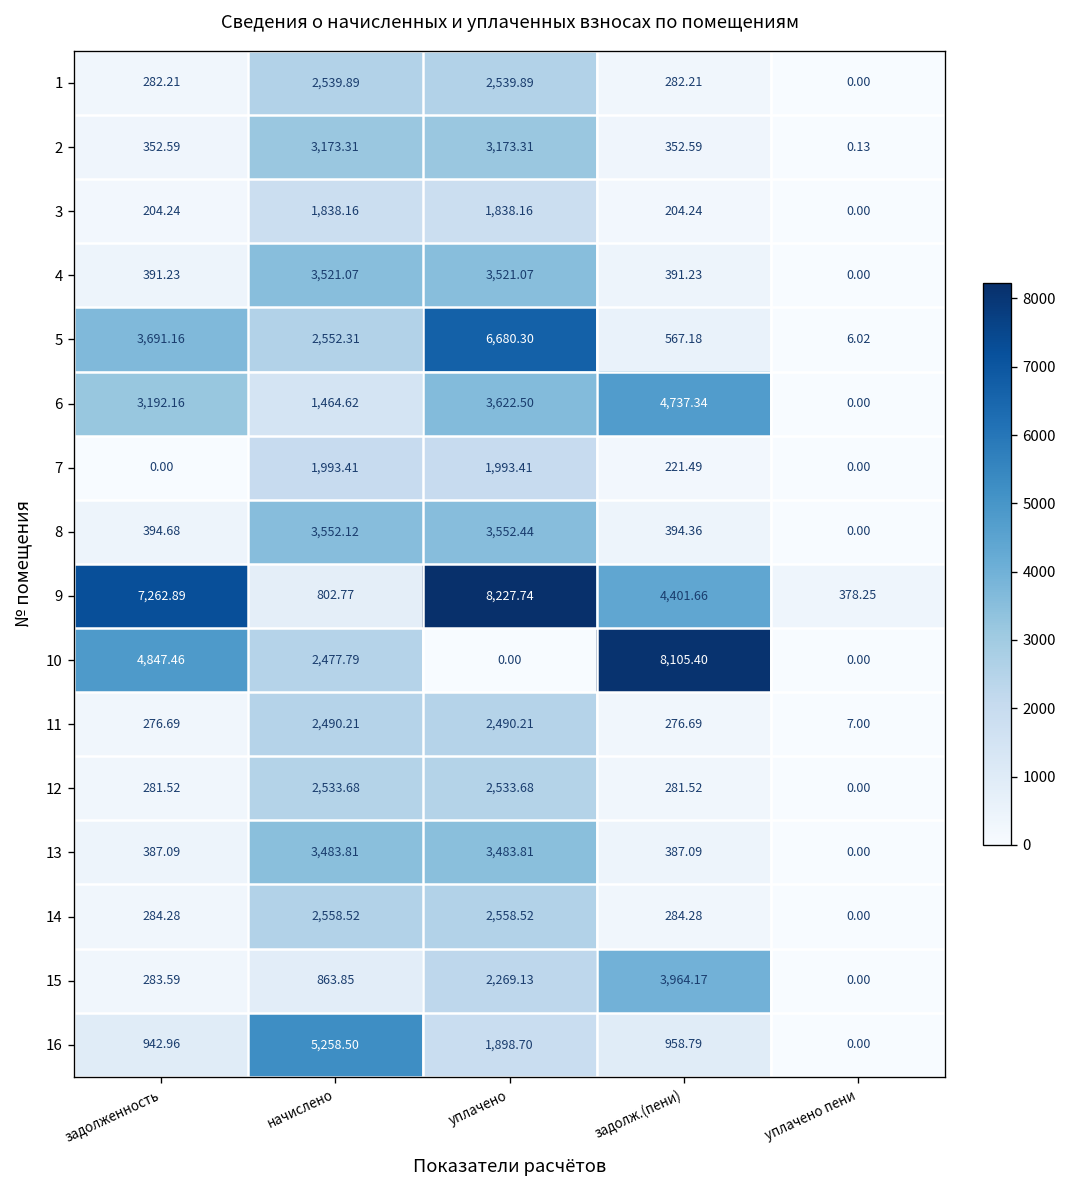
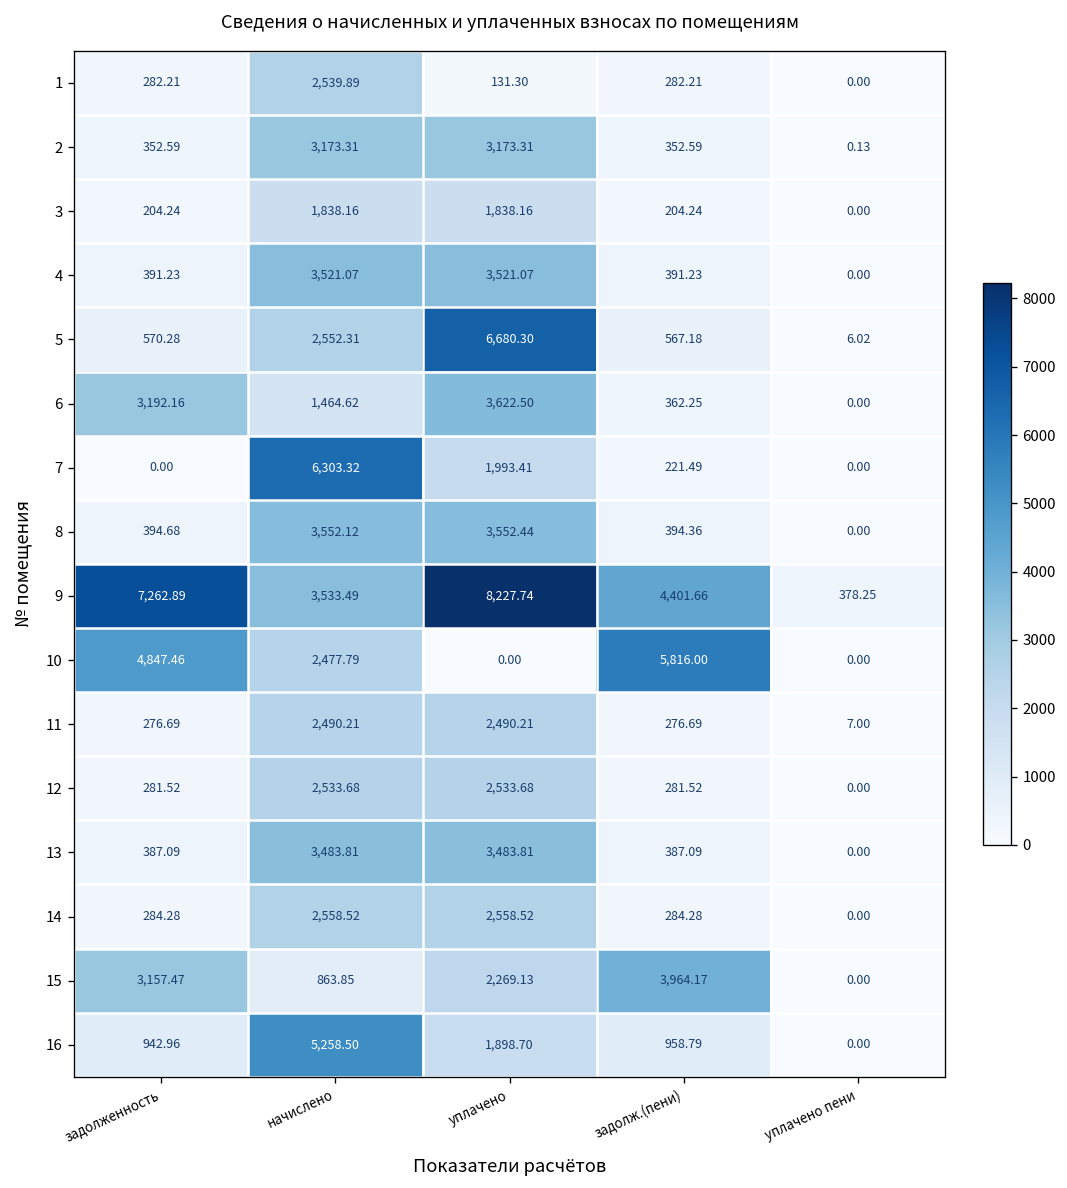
1, уплачено: 2,539.89 -> 131.30
5, задолженность: 3,691.16 -> 570.28
6, задолж.(пени): 4,737.34 -> 362.25
7, начислено: 1,993.41 -> 6,303.32
9, начислено: 802.77 -> 3,533.49
10, задолж.(пени): 8,105.40 -> 5,816.00
15, задолженность: 283.59 -> 3,157.47
